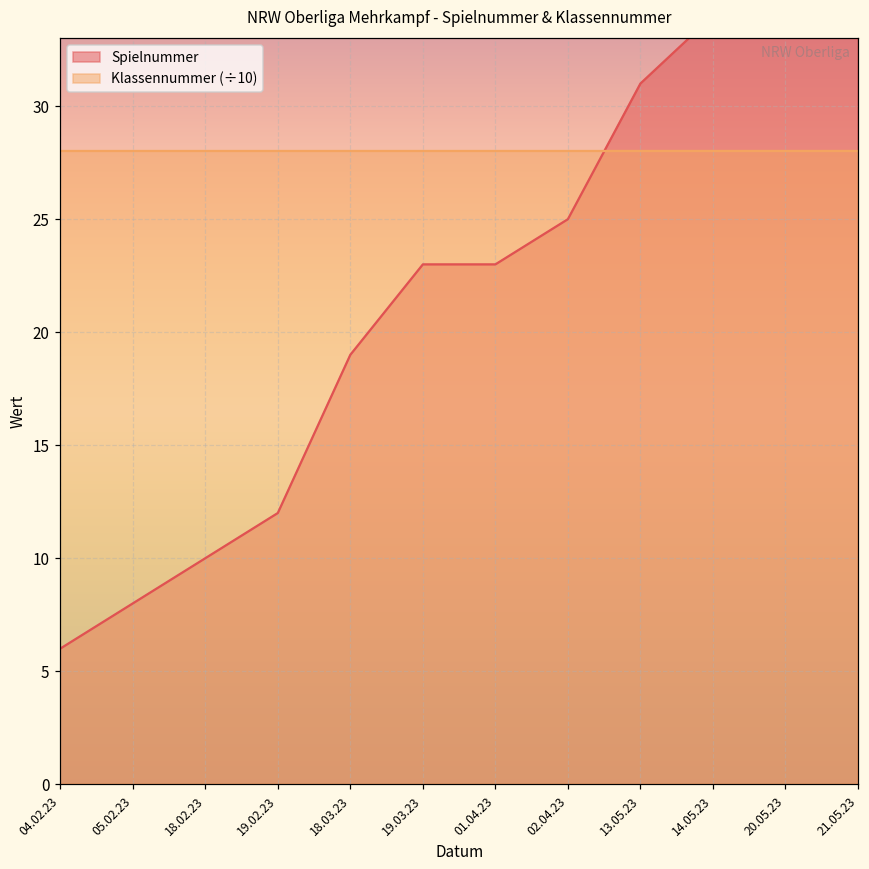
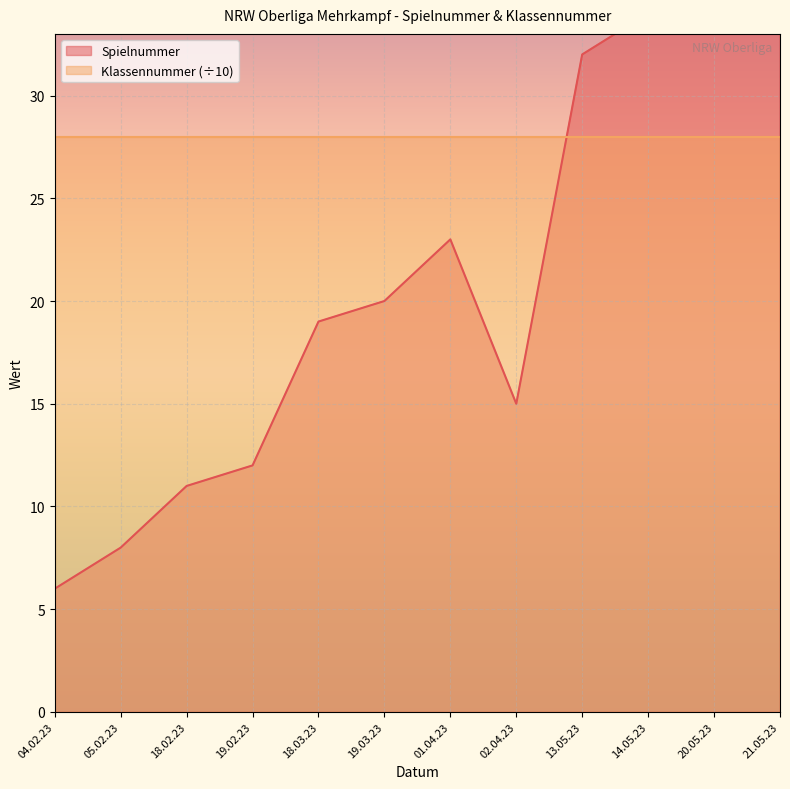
Spielnummer, 18.02.23: 10 -> 11
Spielnummer, 19.03.23: 23 -> 20
Spielnummer, 02.04.23: 25 -> 15
Spielnummer, 13.05.23: 31 -> 32
